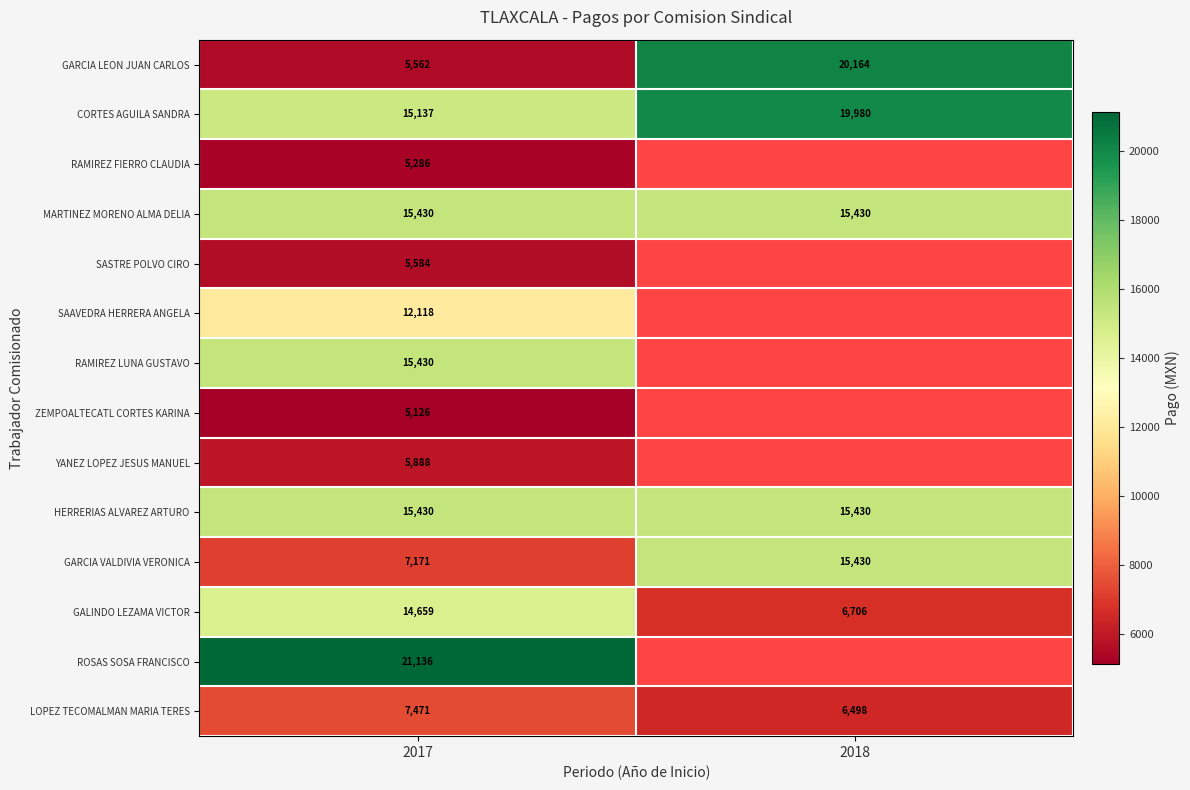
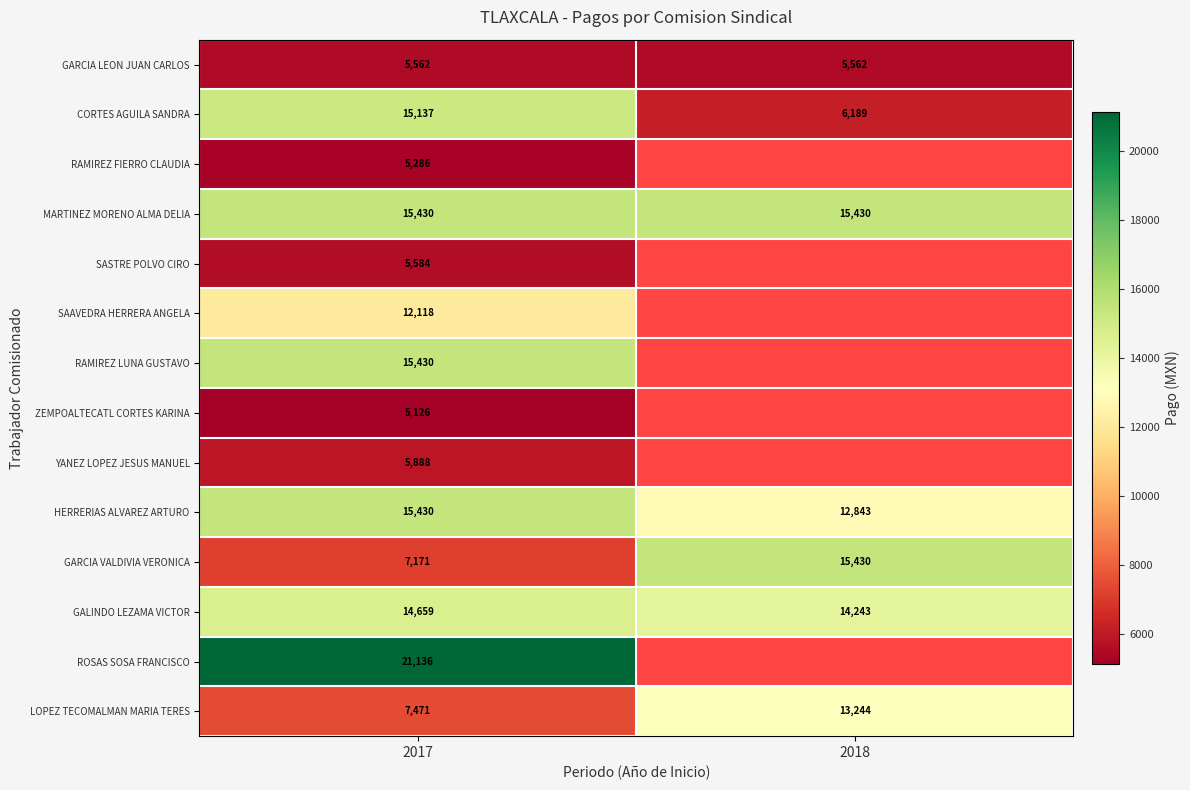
GARCIA LEON JUAN CARLOS, 2018: 20,164 -> 5,562
CORTES AGUILA SANDRA, 2018: 19,980 -> 6,189
HERRERIAS ALVAREZ ARTURO, 2018: 15,430 -> 12,843
GALINDO LEZAMA VICTOR, 2018: 6,706 -> 14,243
LOPEZ TECOMALMAN MARIA TERES, 2018: 6,498 -> 13,244
